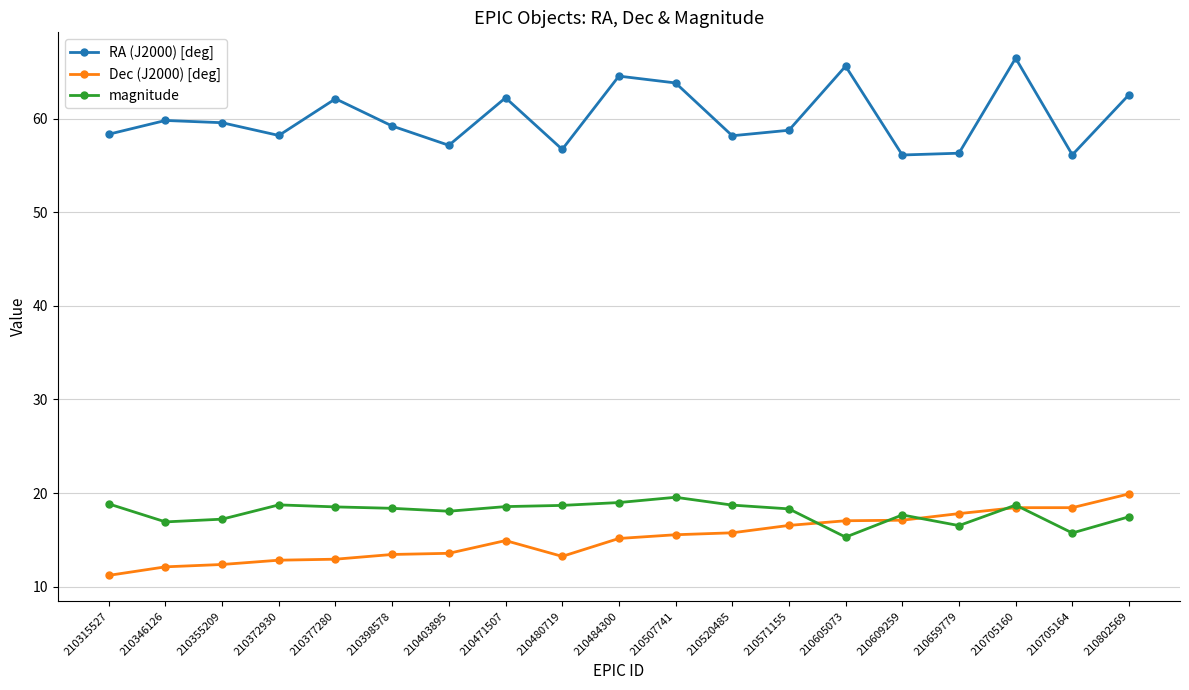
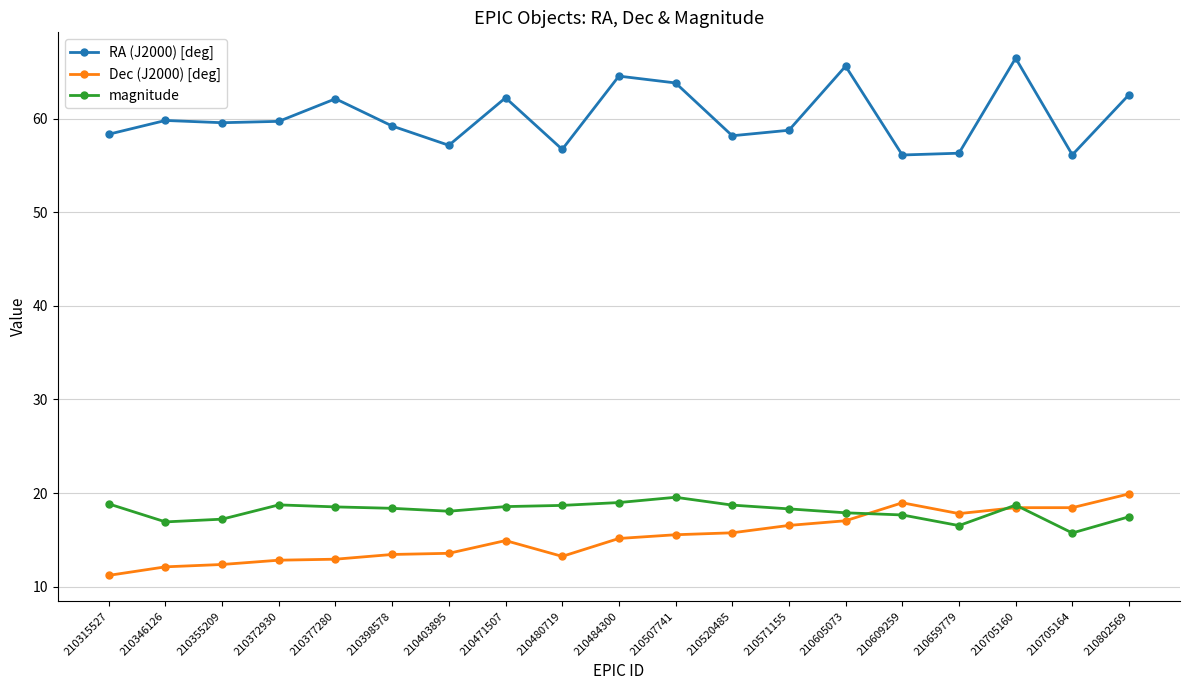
RA (J2000) [deg], 210372930: 58 -> 60
magnitude, 210605073: 15 -> 18
Dec (J2000) [deg], 210609259: 17 -> 19
